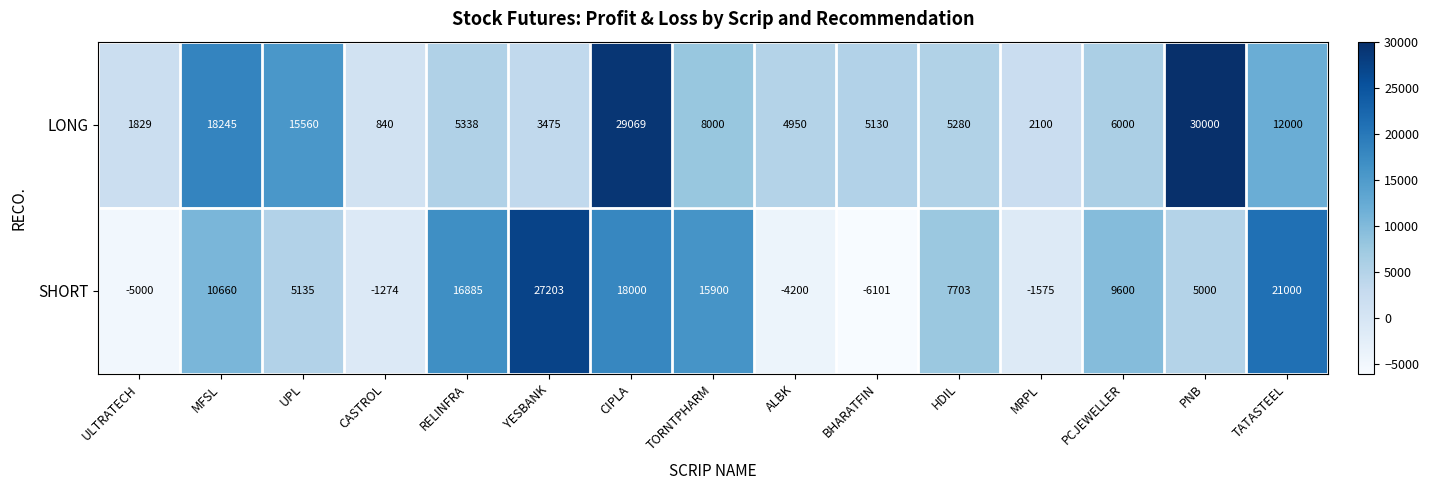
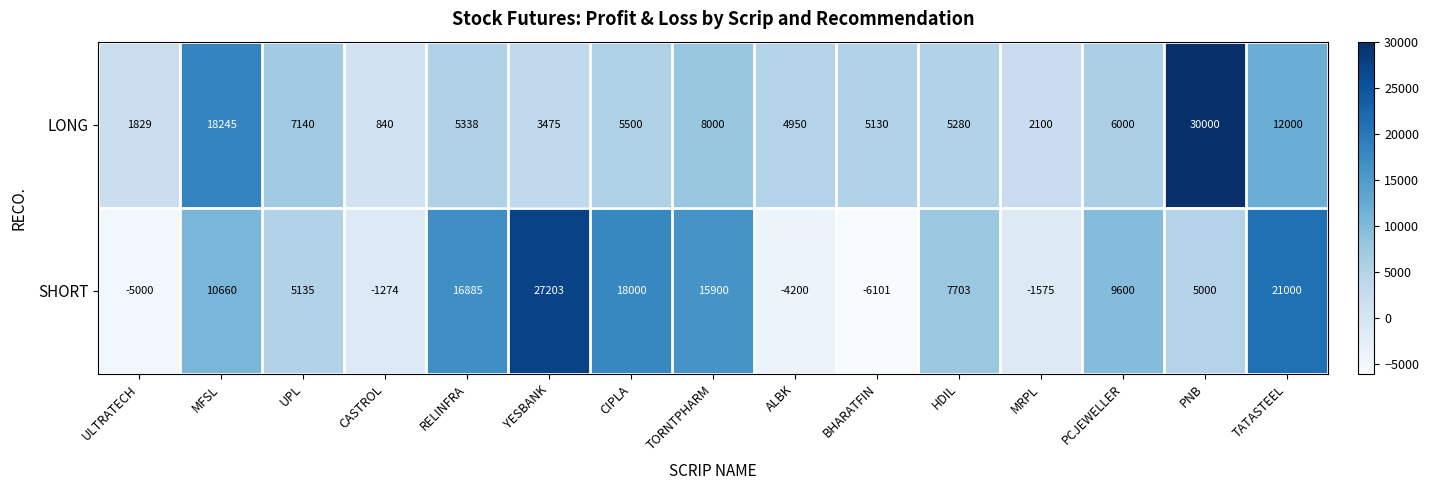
LONG, UPL: 15560 -> 7140
LONG, CIPLA: 29069 -> 5500
